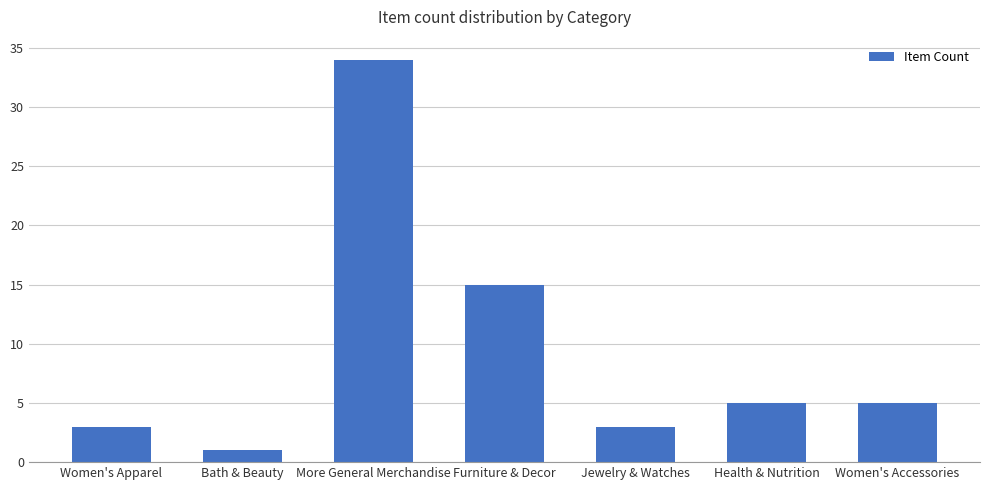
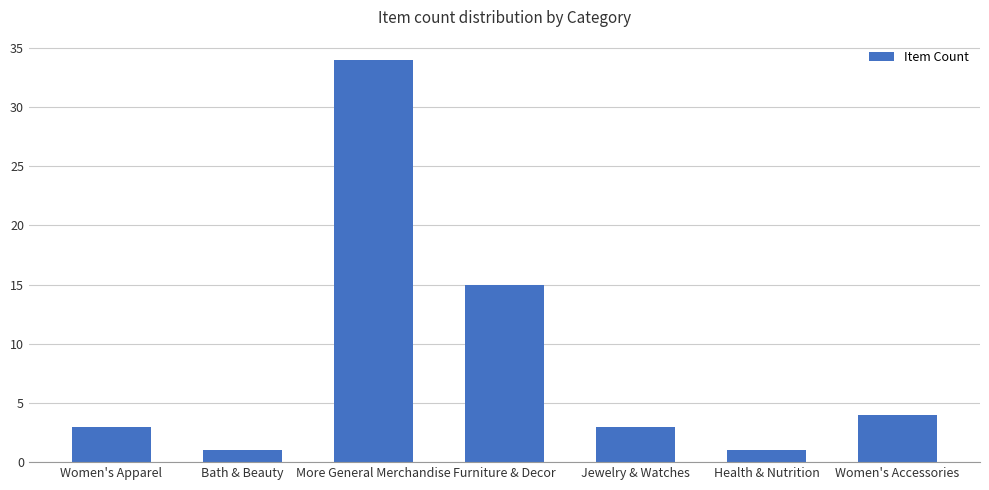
Health & Nutrition: 5 -> 1
Women's Accessories: 5 -> 4
